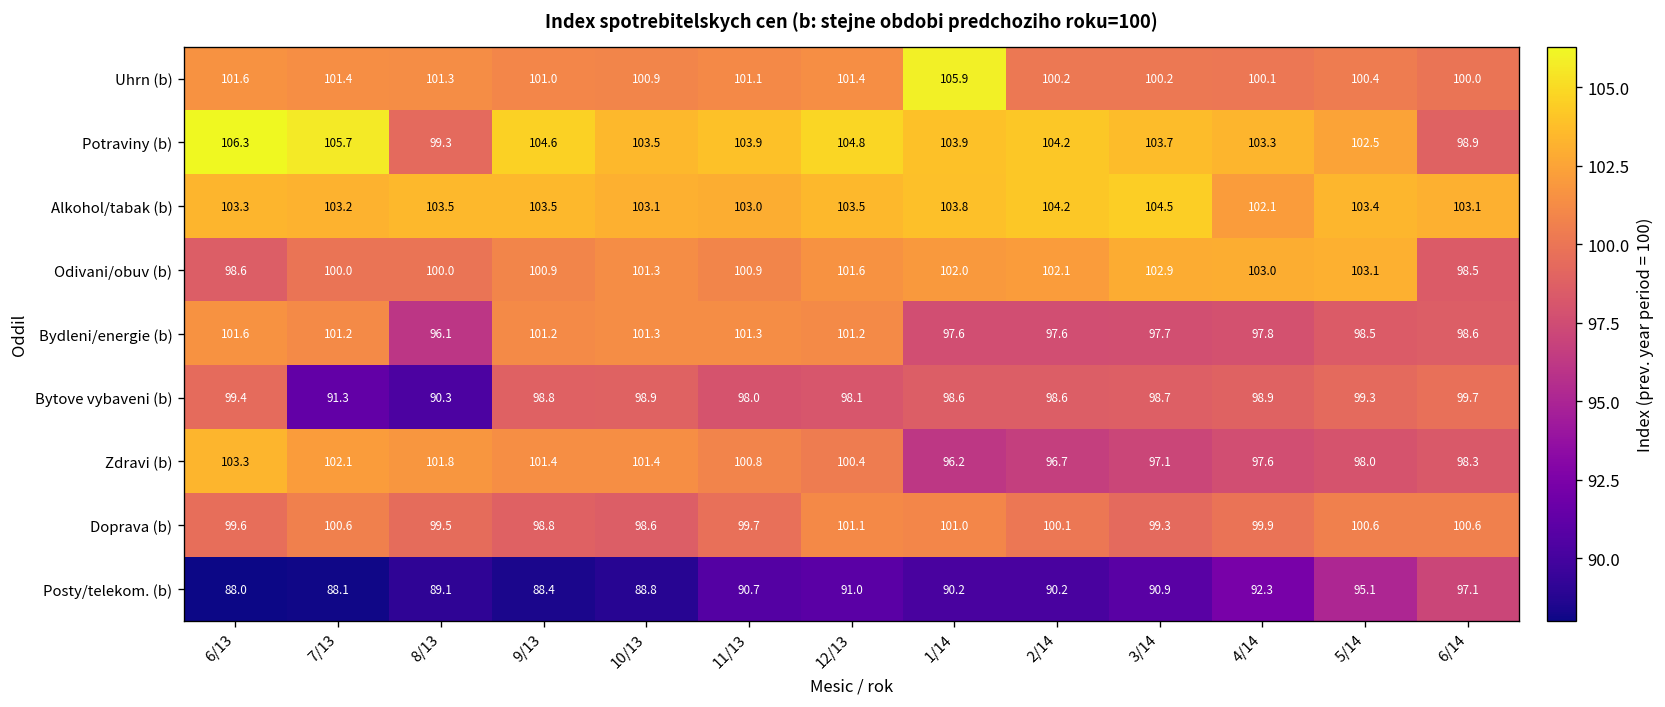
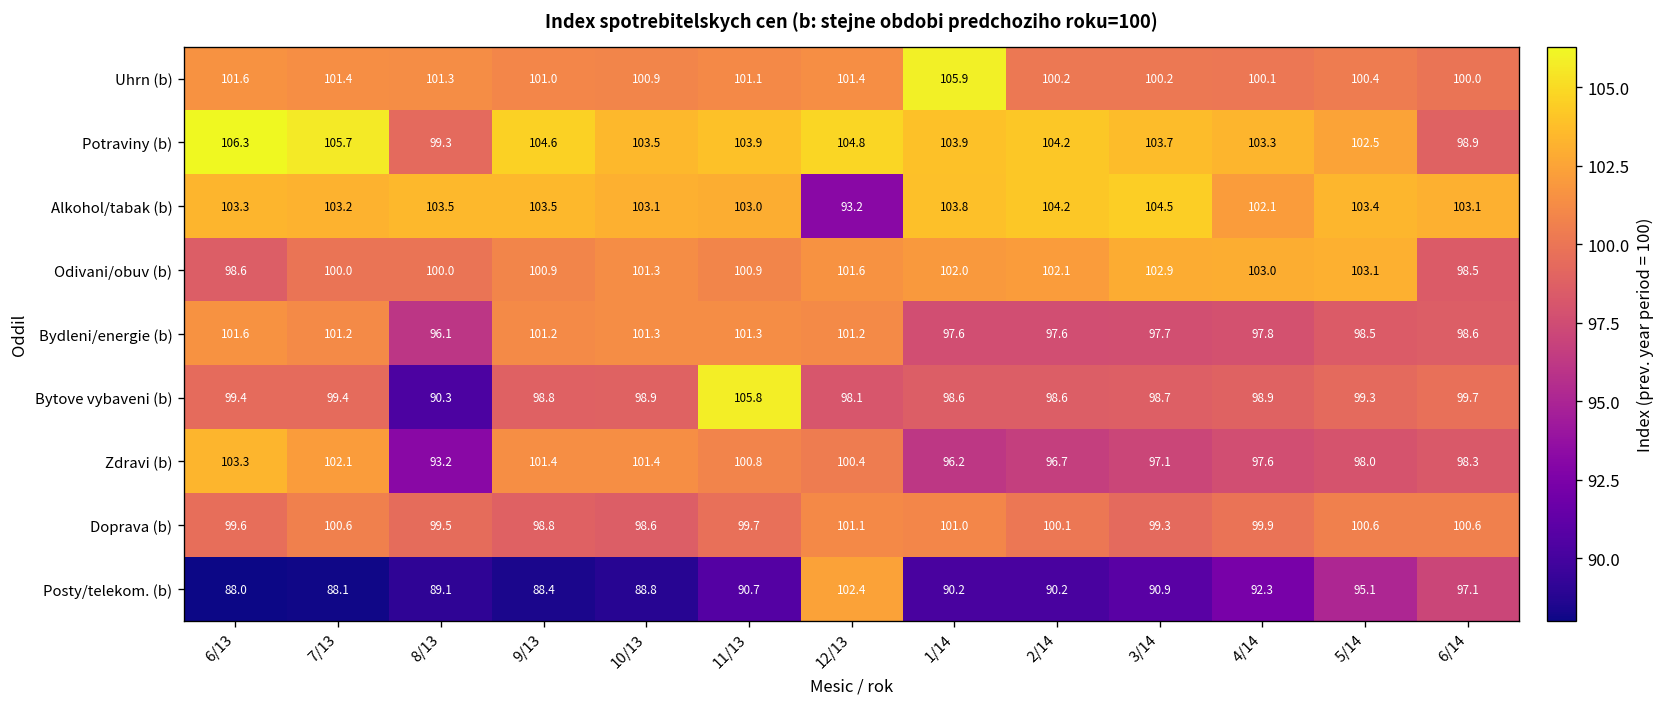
Alkohol/tabak (b), 12/13: 103.5 -> 93.2
Bytove vybaveni (b), 7/13: 91.3 -> 99.4
Bytove vybaveni (b), 11/13: 98.0 -> 105.8
Zdravi (b), 8/13: 101.8 -> 93.2
Posty/telekom. (b), 12/13: 91.0 -> 102.4
